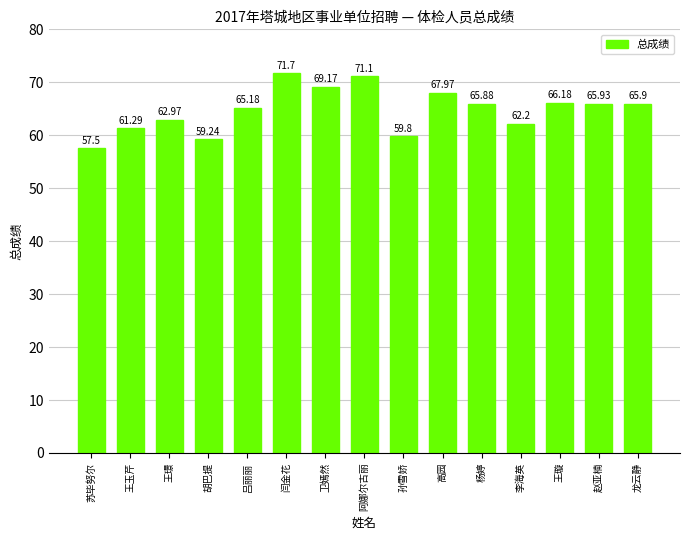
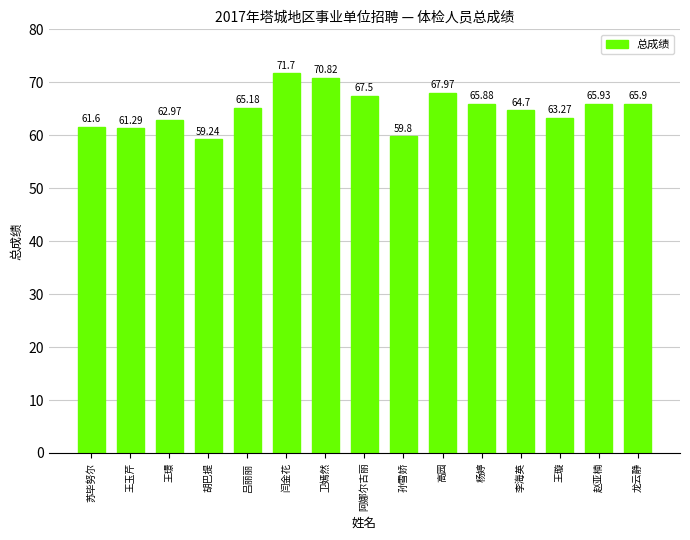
苏毕努尔: 57.5 -> 61.6
卫嫣然: 69.17 -> 70.82
阿娜尔古丽: 71.1 -> 67.5
李海英: 62.2 -> 64.7
王璇: 66.18 -> 63.27
